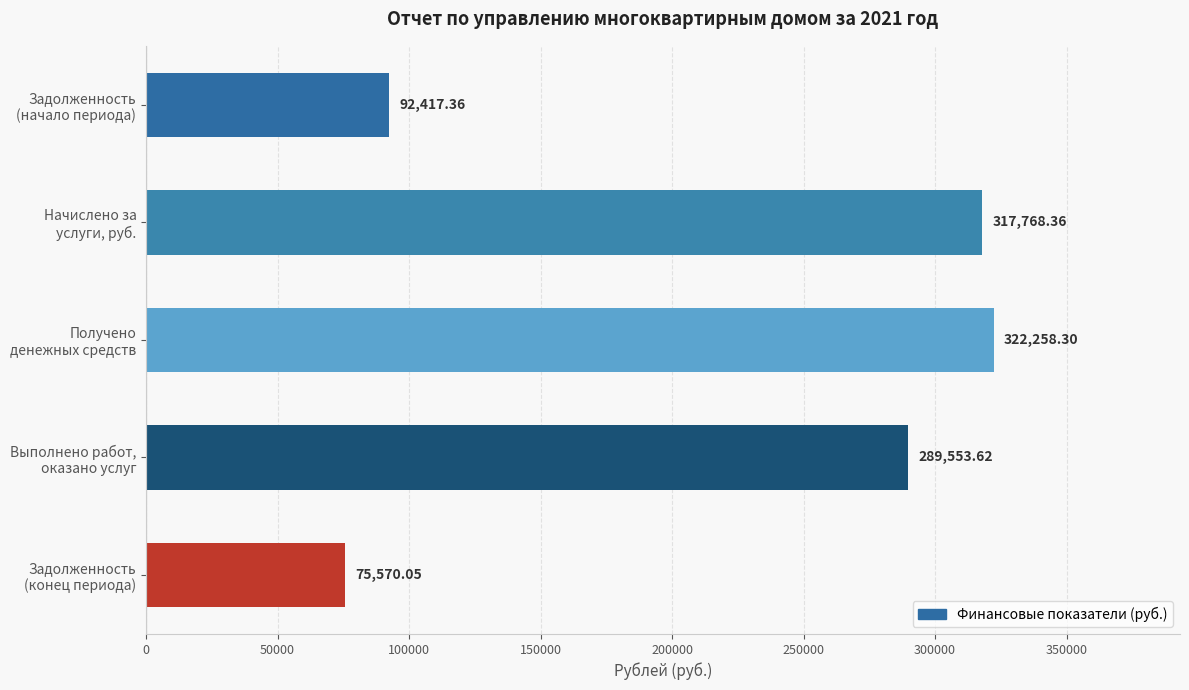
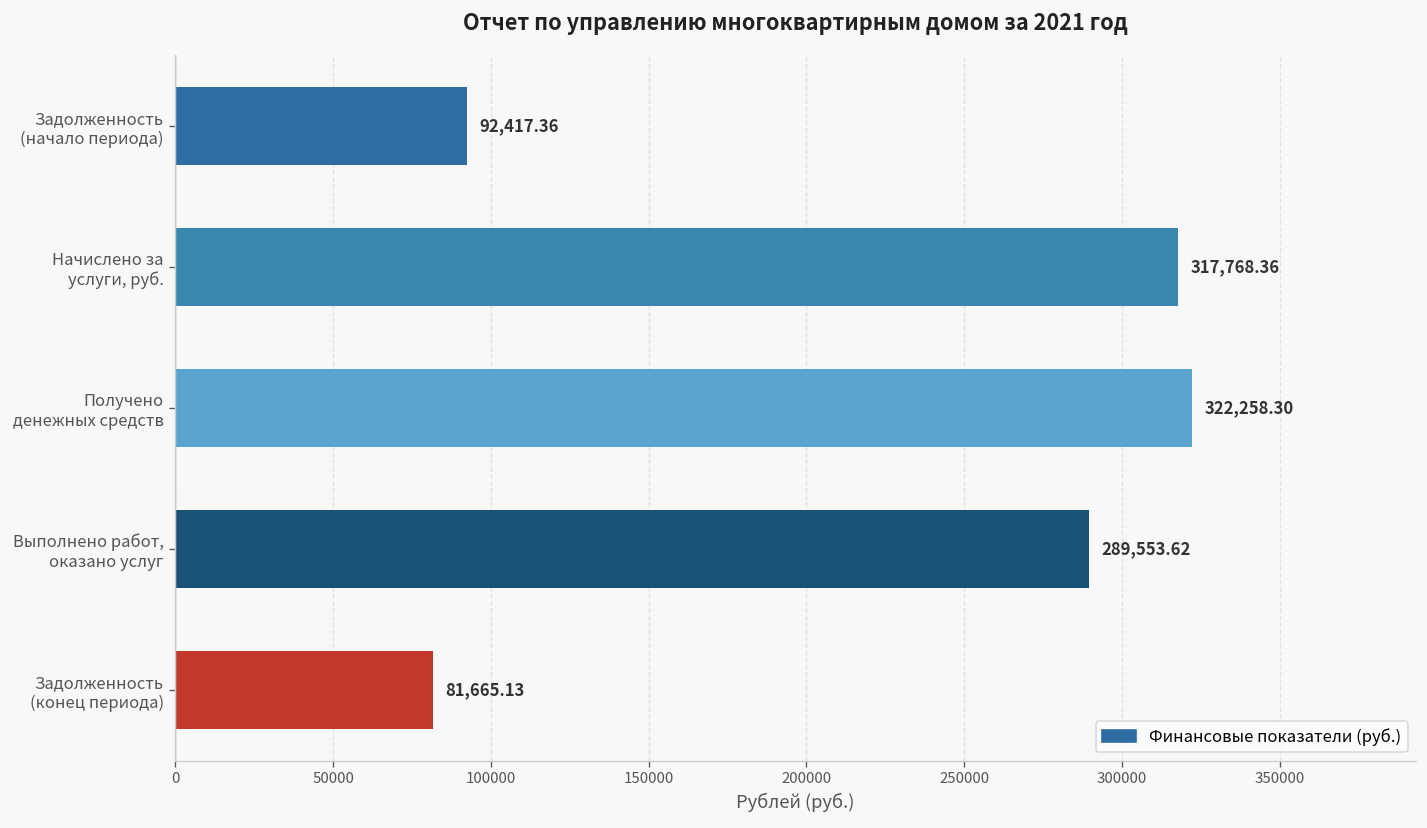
Задолженность (конец периода): 75,570.05 -> 81,665.13
